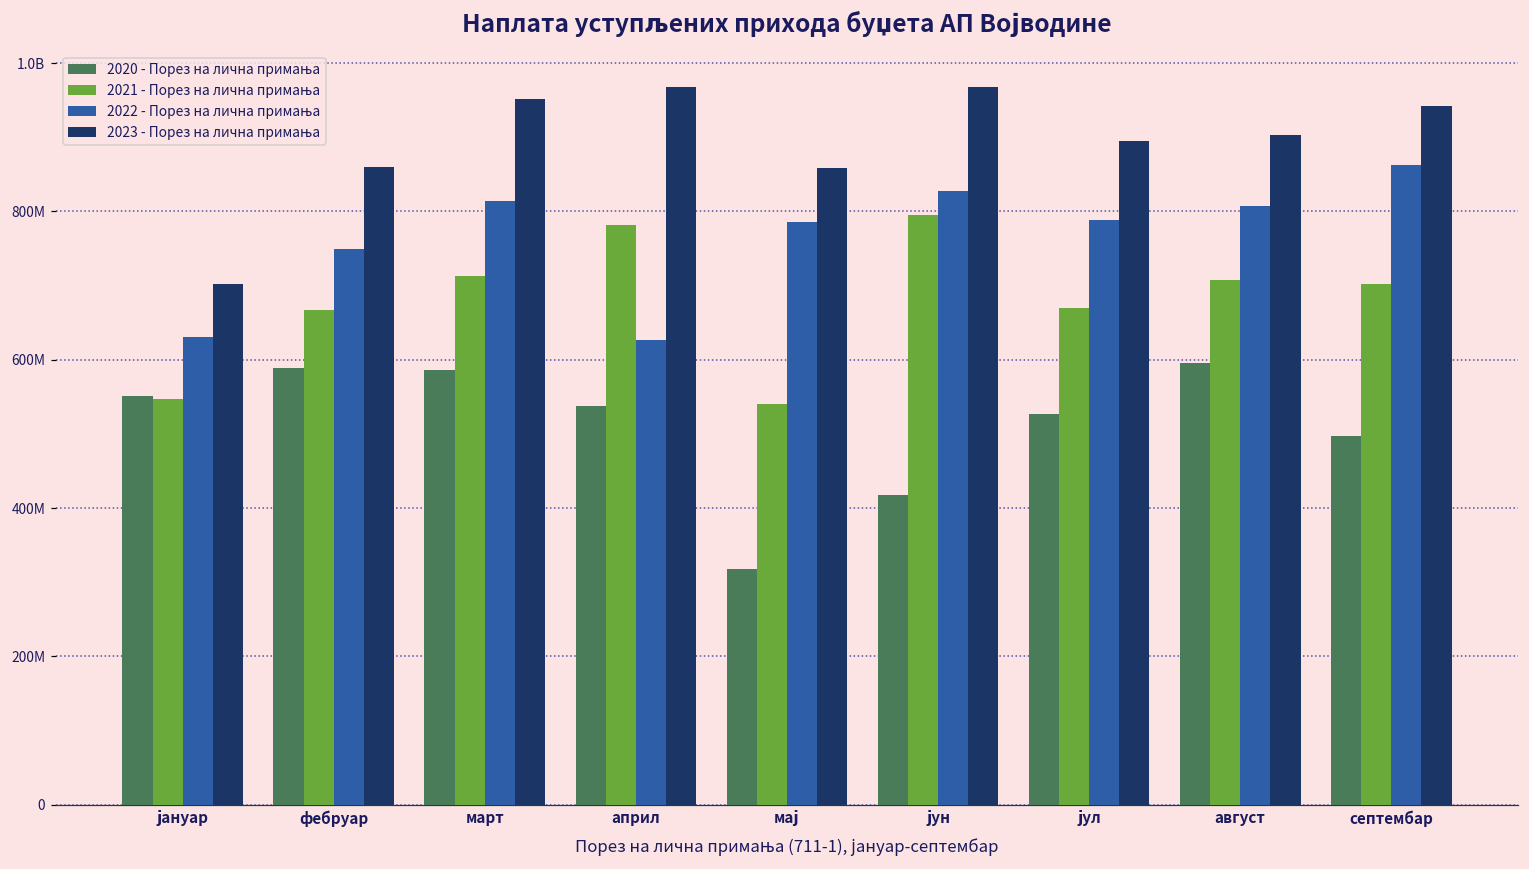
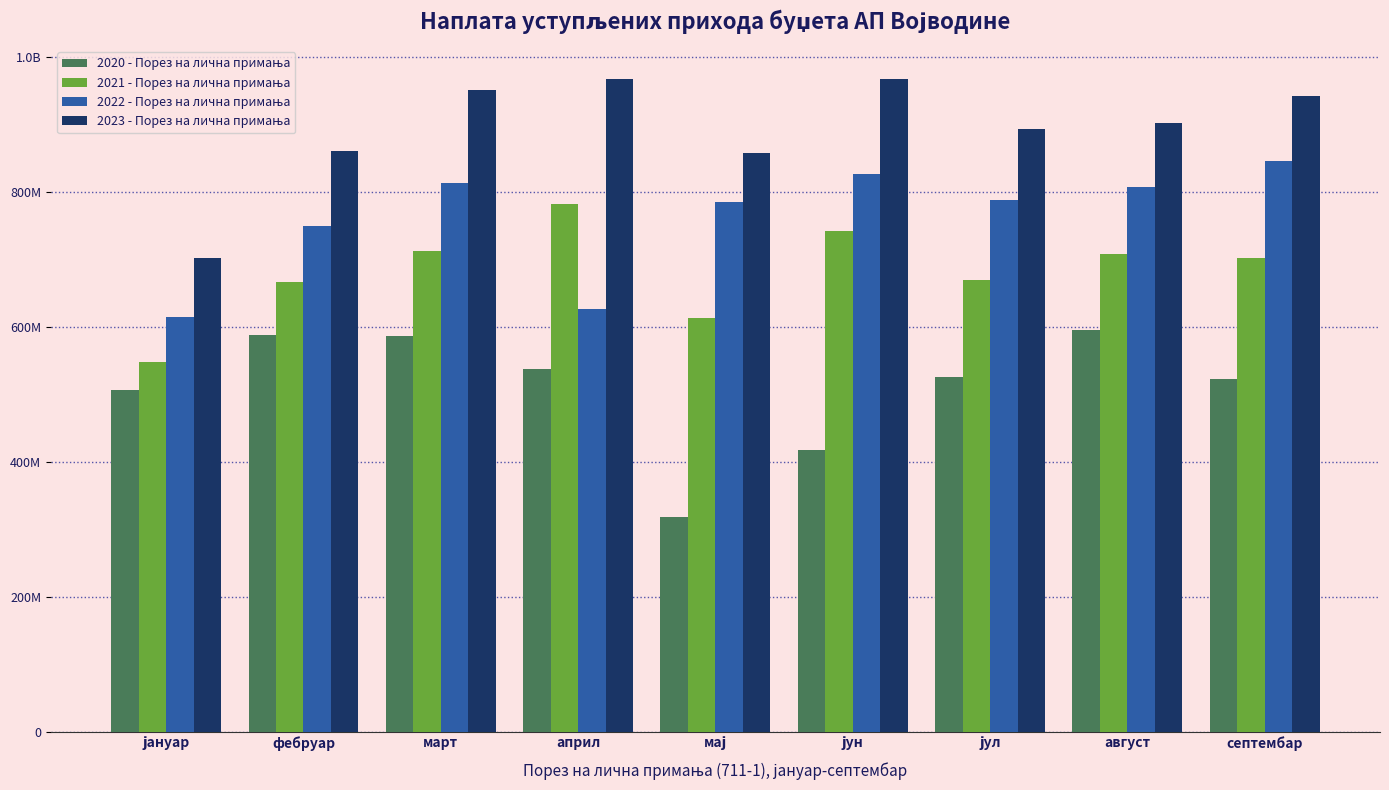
2020 - Порез на лична примања, јануар: 550000000 -> 510000000
2022 - Порез на лична примања, јануар: 630000000 -> 620000000
2021 - Порез на лична примања, мај: 540000000 -> 610000000
2021 - Порез на лична примања, јун: 800000000 -> 740000000
2020 - Порез на лична примања, септембар: 500000000 -> 520000000
2022 - Порез на лична примања, септембар: 860000000 -> 850000000
